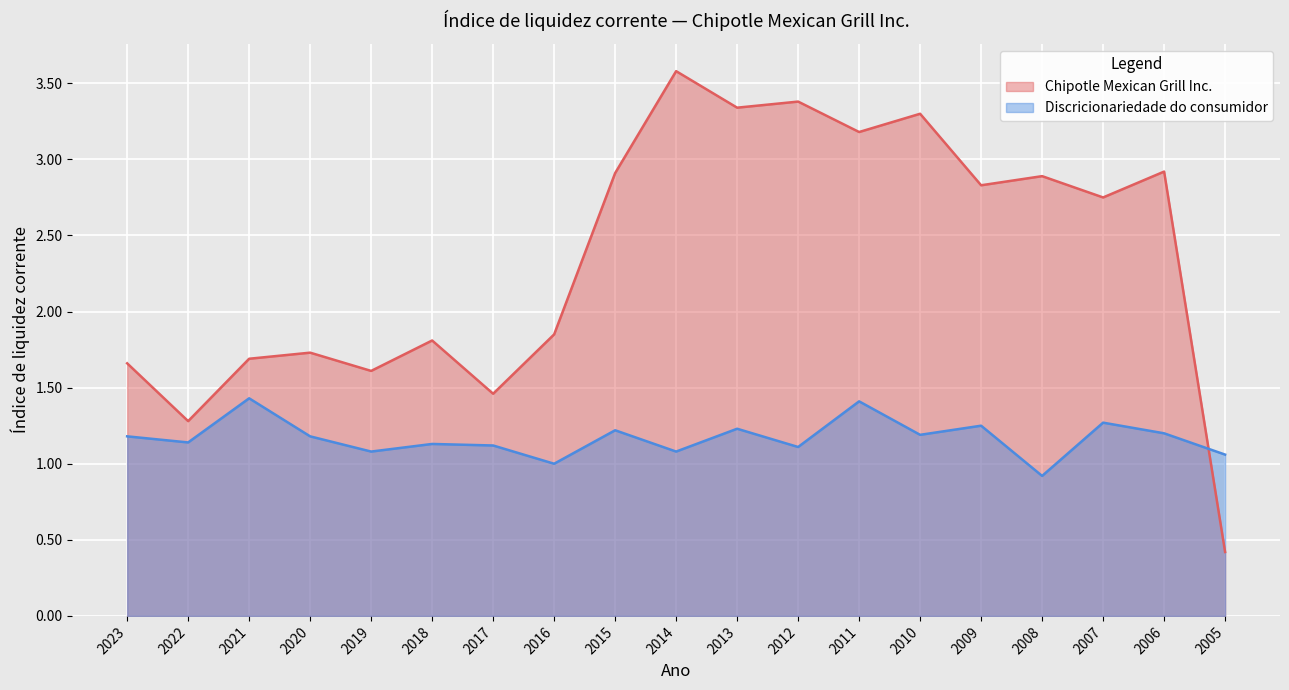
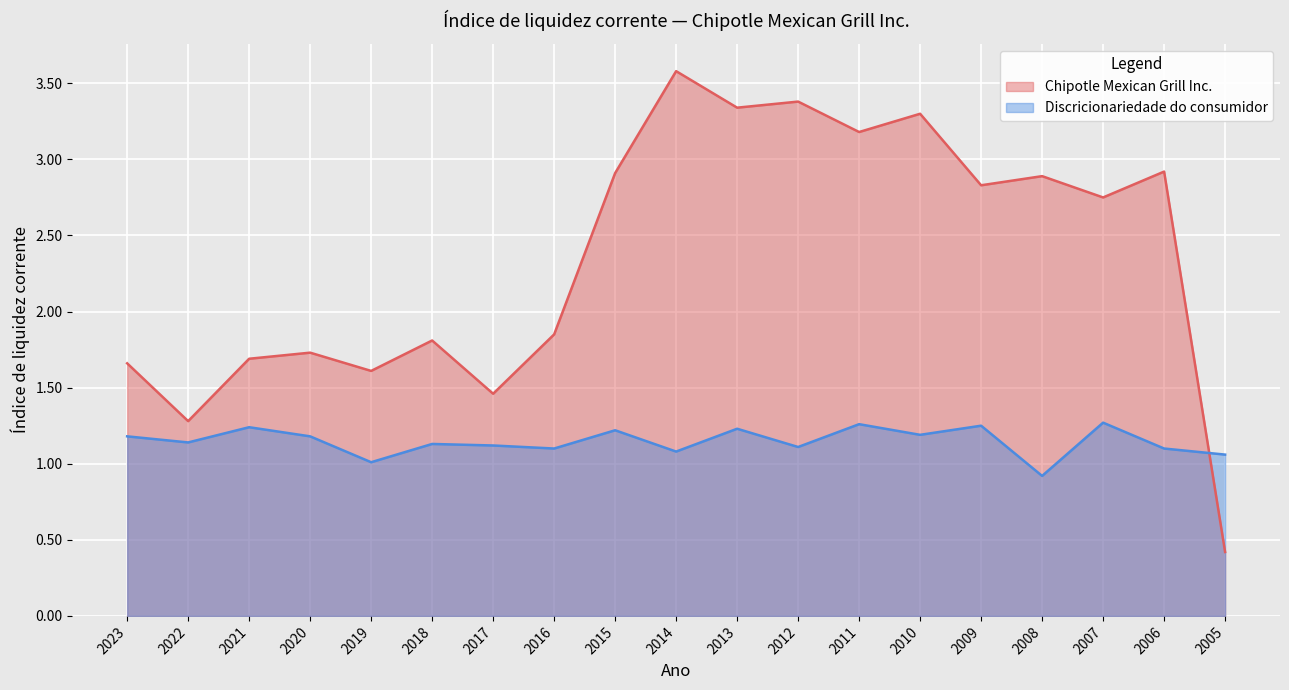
Discricionariedade do consumidor, 2021: 1.43 -> 1.24
Discricionariedade do consumidor, 2019: 1.08 -> 1.01
Discricionariedade do consumidor, 2016: 1.0 -> 1.1
Discricionariedade do consumidor, 2011: 1.41 -> 1.26
Discricionariedade do consumidor, 2006: 1.2 -> 1.1
